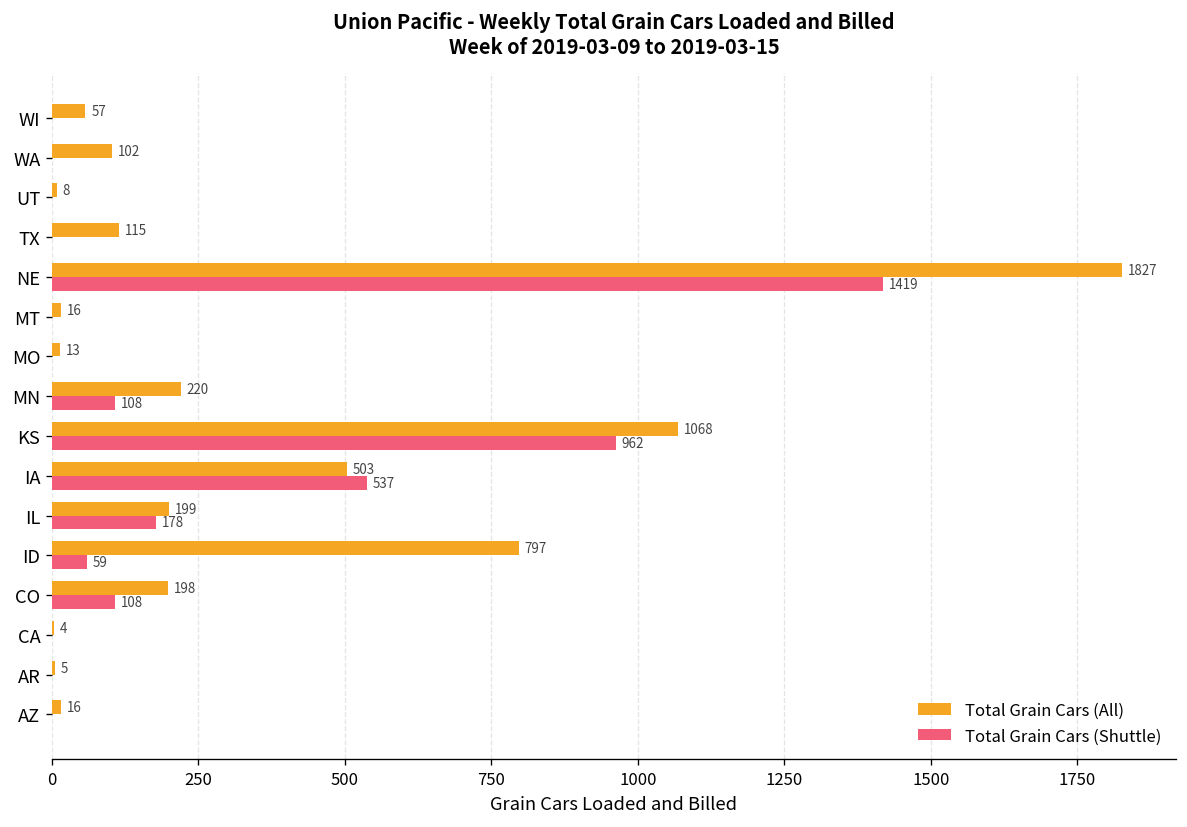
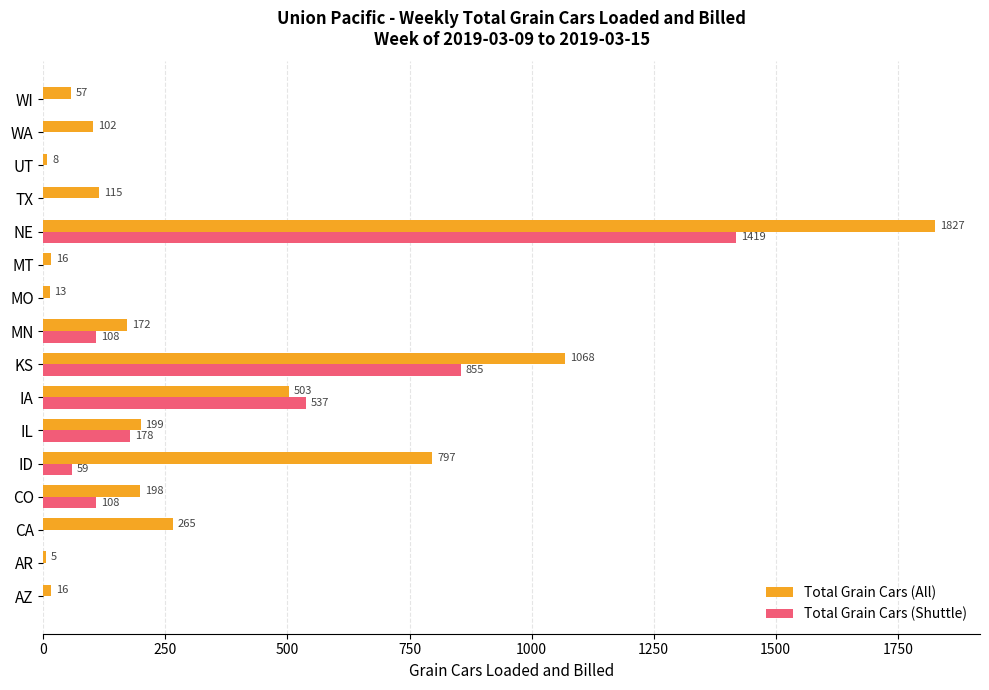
Total Grain Cars (All), MN: 220 -> 172
Total Grain Cars (Shuttle), KS: 962 -> 855
Total Grain Cars (All), CA: 4 -> 265
